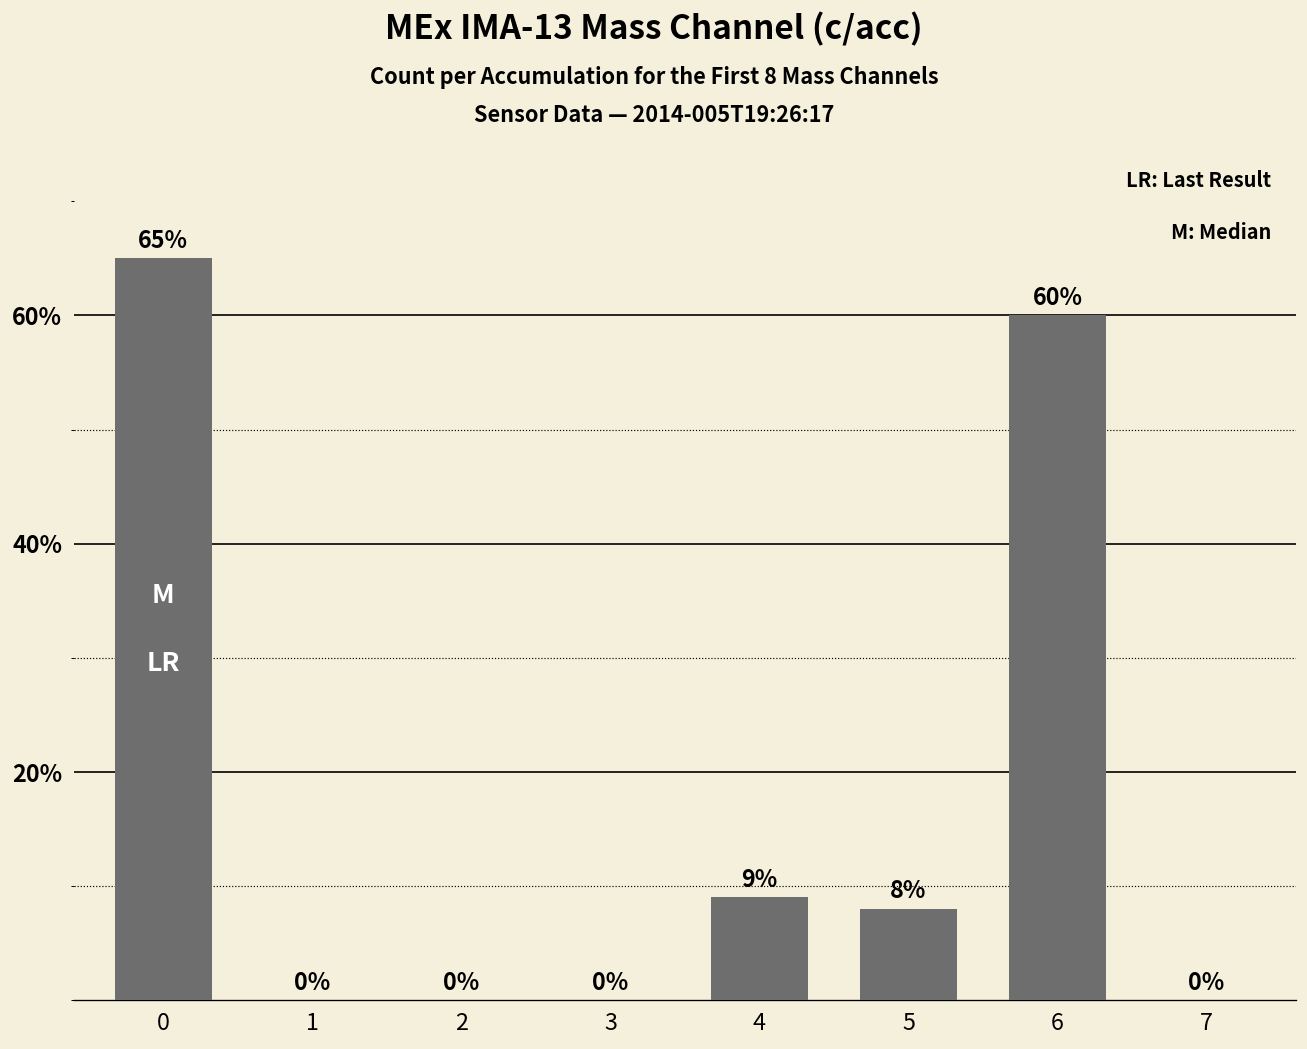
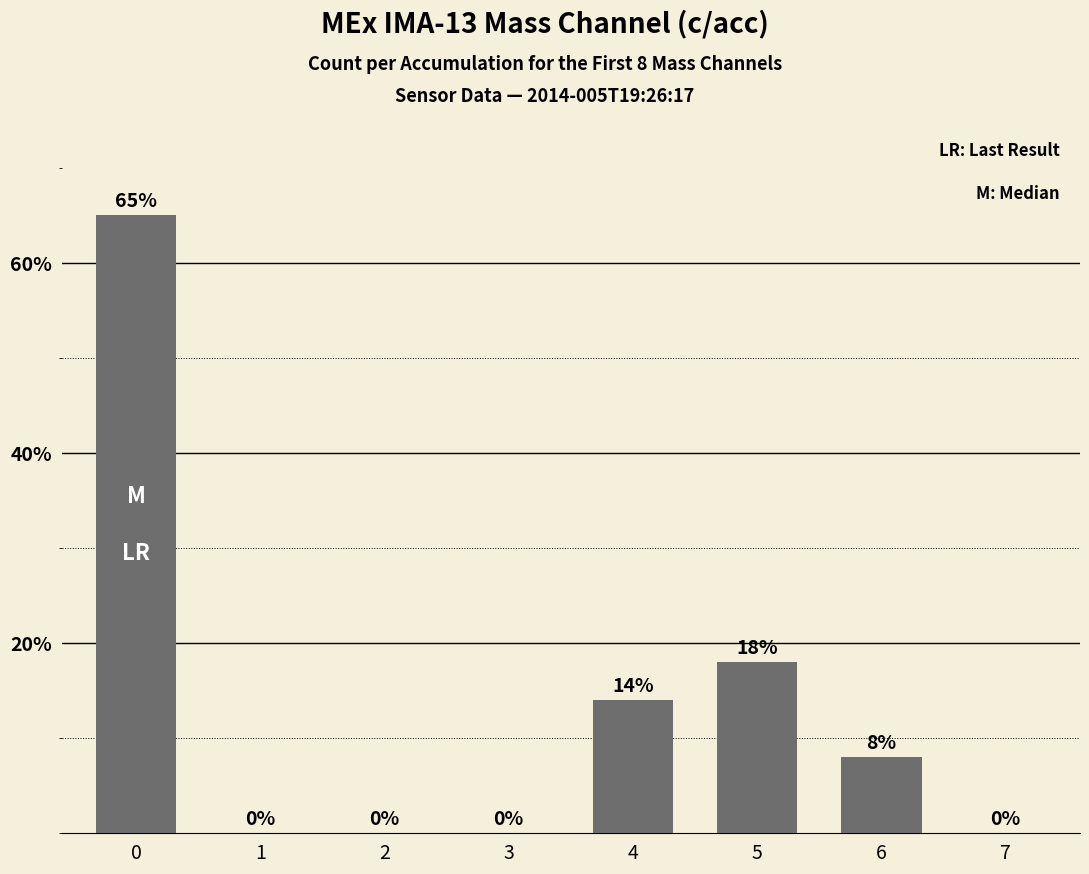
4: 9% -> 14%
5: 8% -> 18%
6: 60% -> 8%
